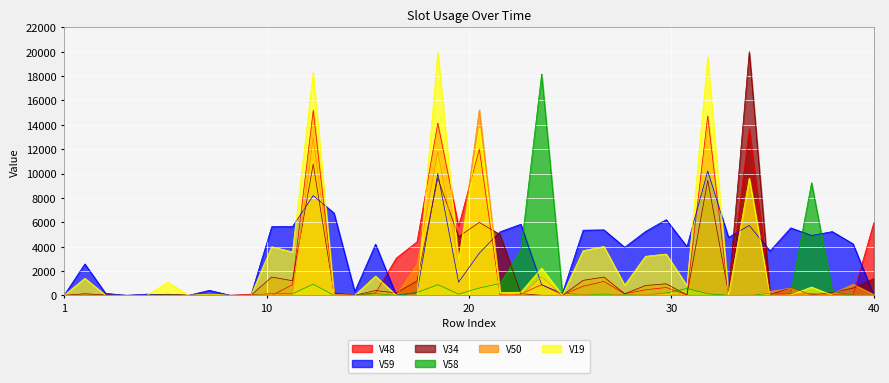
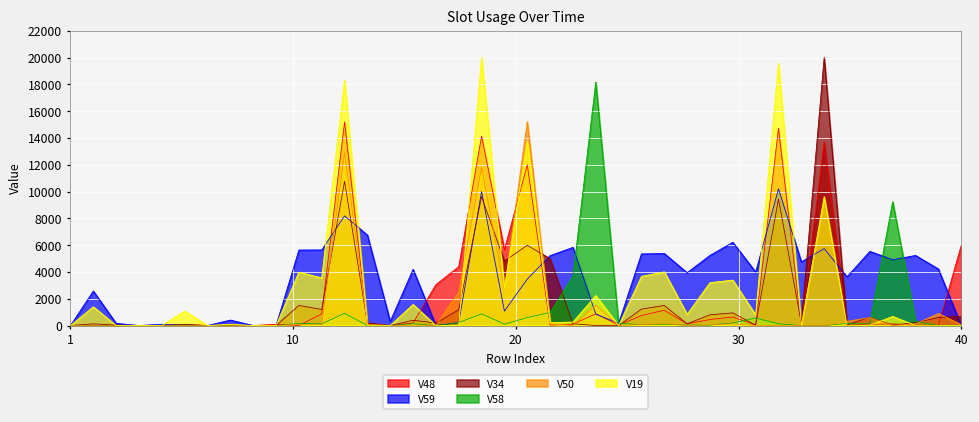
V34, 40: 1400 -> 700
